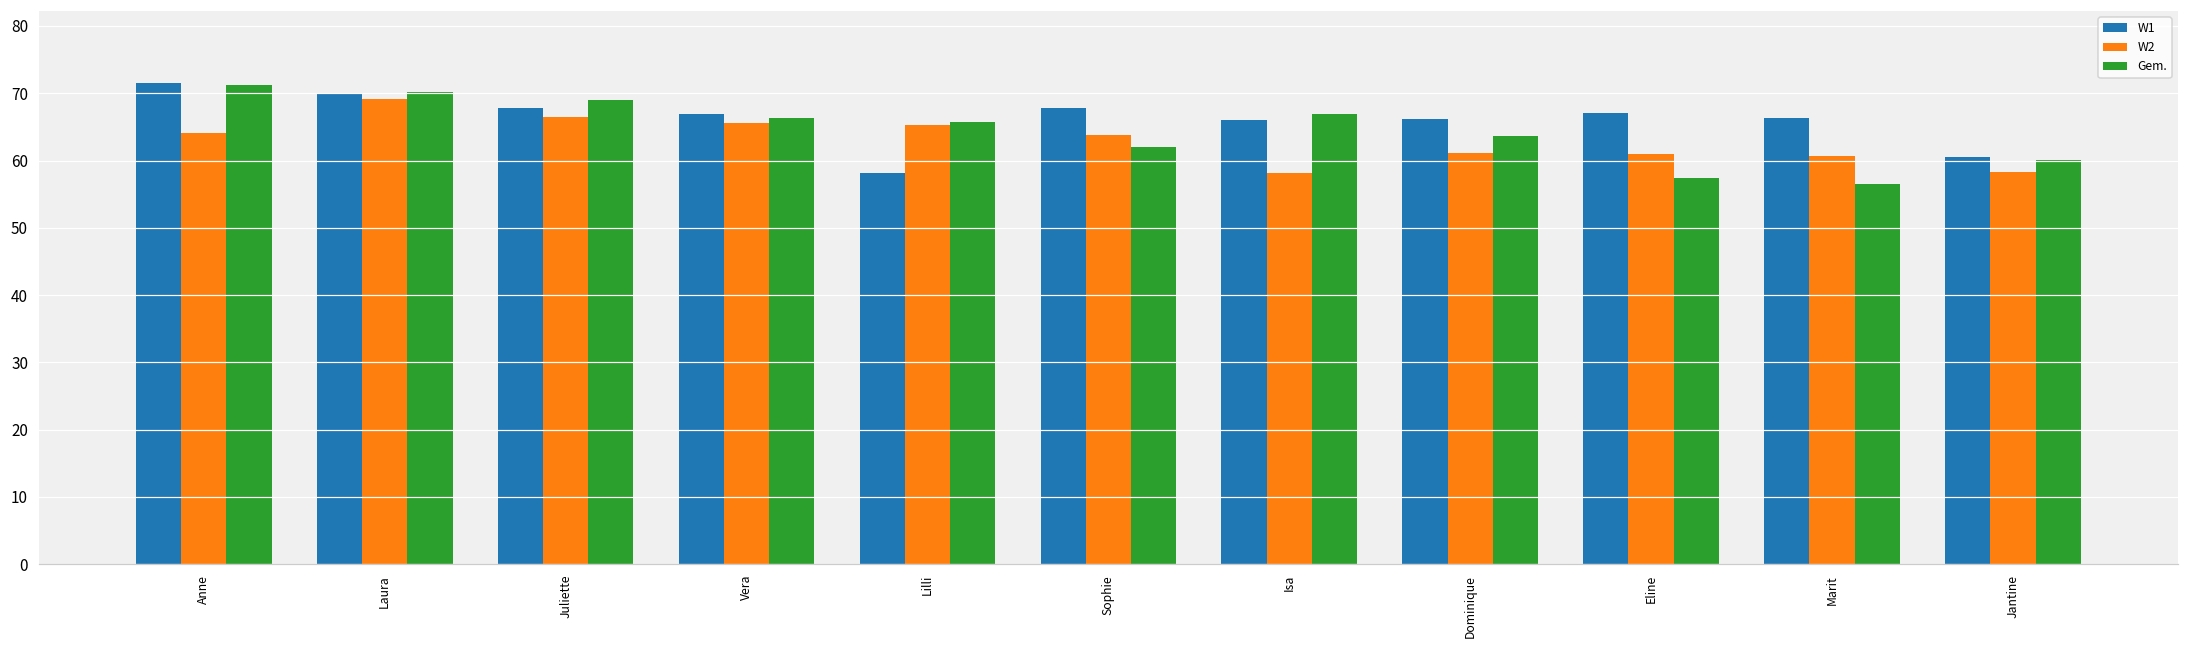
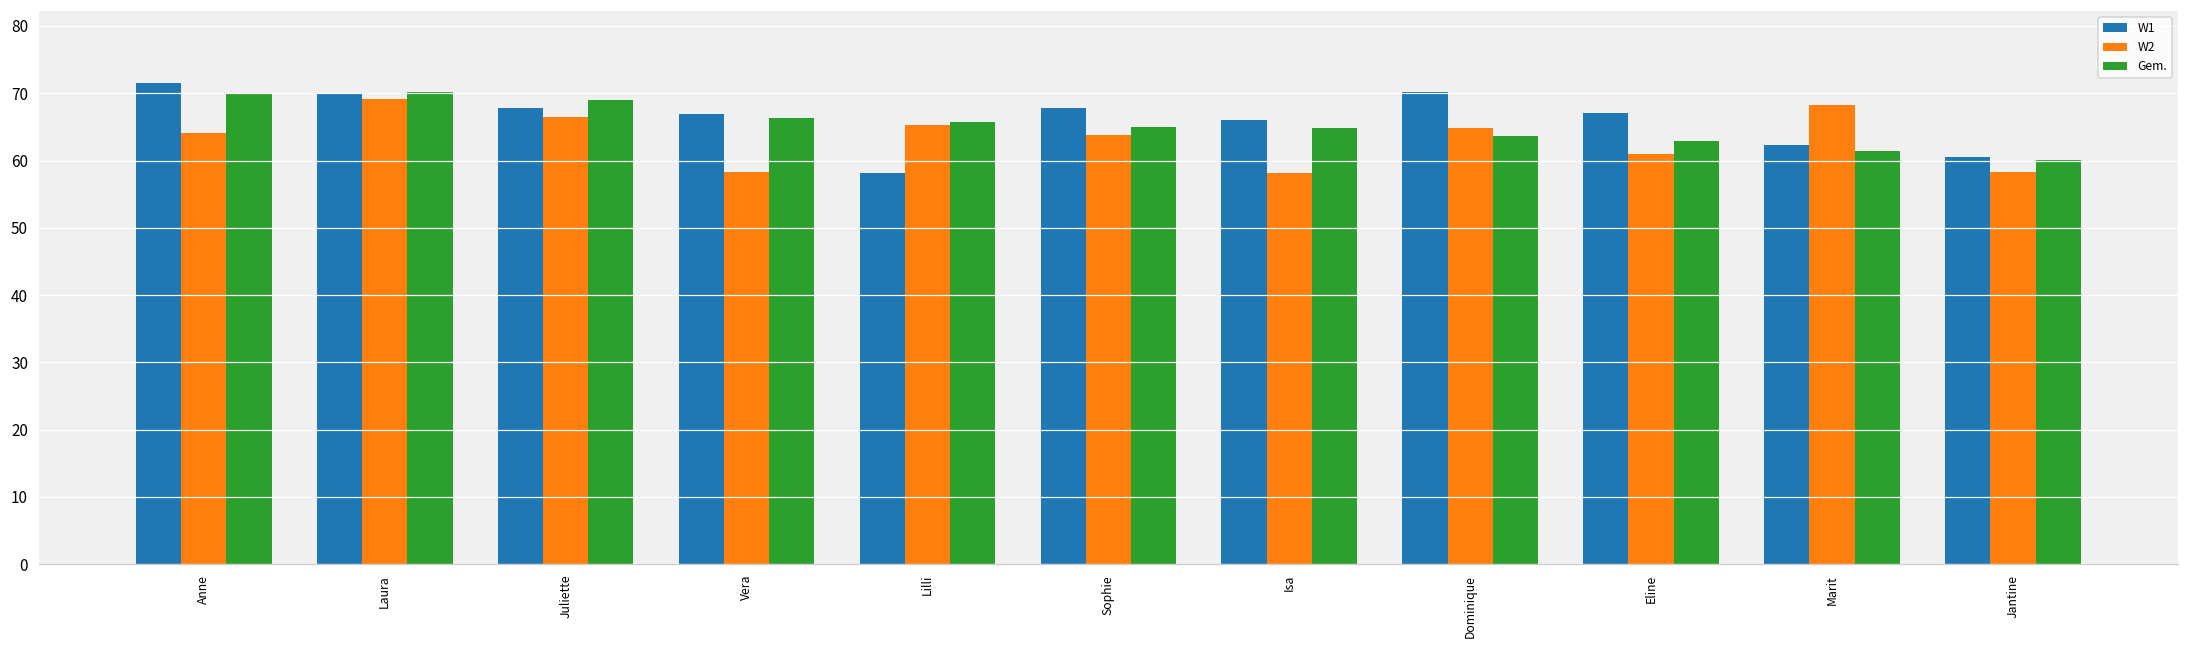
Gem., Anne: 71 -> 70
W2, Vera: 66 -> 58
Gem., Sophie: 62 -> 65
Gem., Isa: 67 -> 65
W1, Dominique: 66 -> 70
W2, Dominique: 61 -> 65
Gem., Eline: 57 -> 63
W1, Marit: 66 -> 62
W2, Marit: 61 -> 68
Gem., Marit: 57 -> 61
